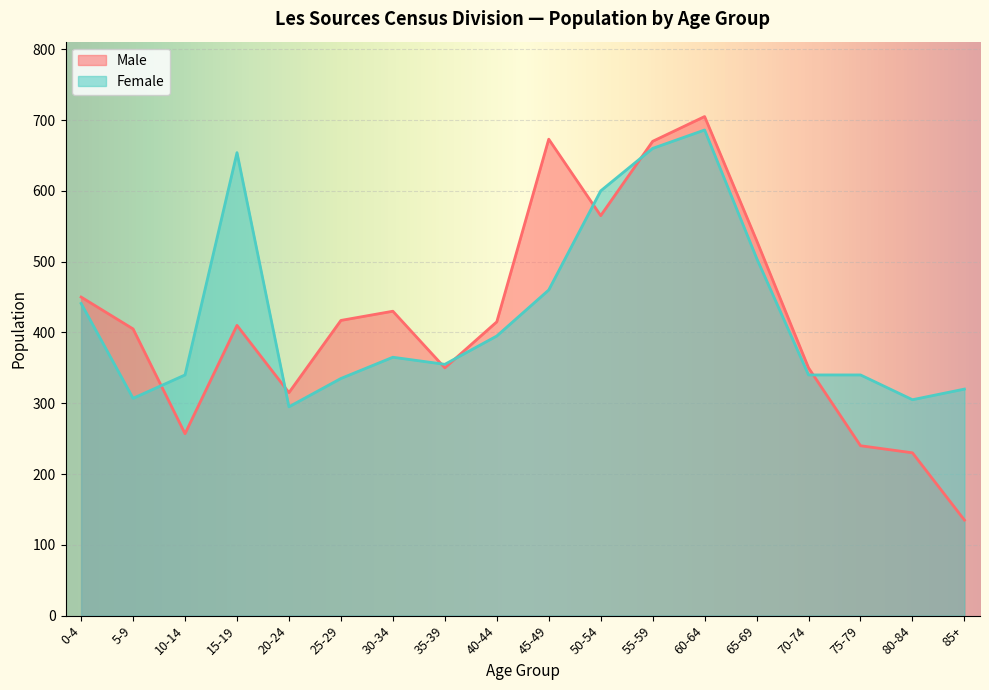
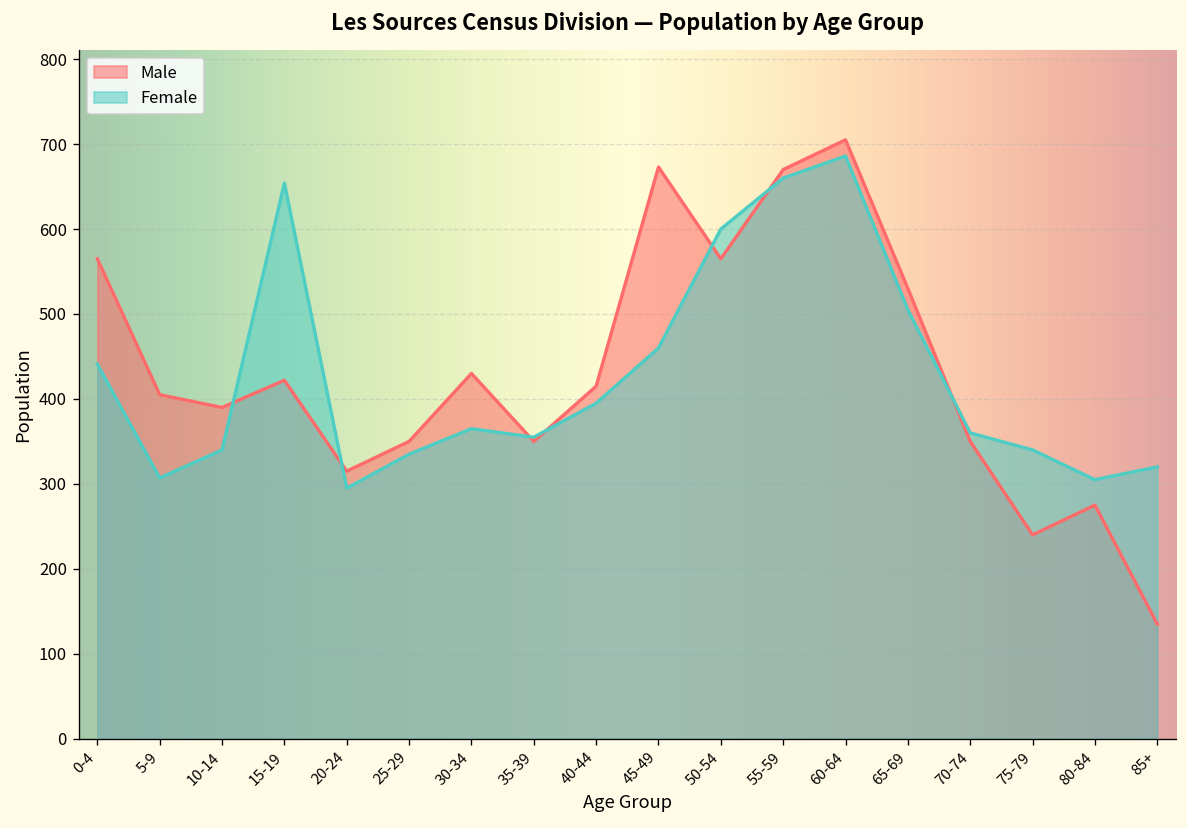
Male, 0-4: 450 -> 570
Male, 10-14: 260 -> 390
Male, 15-19: 410 -> 420
Male, 25-29: 420 -> 350
Female, 70-74: 340 -> 360
Male, 80-84: 230 -> 280
